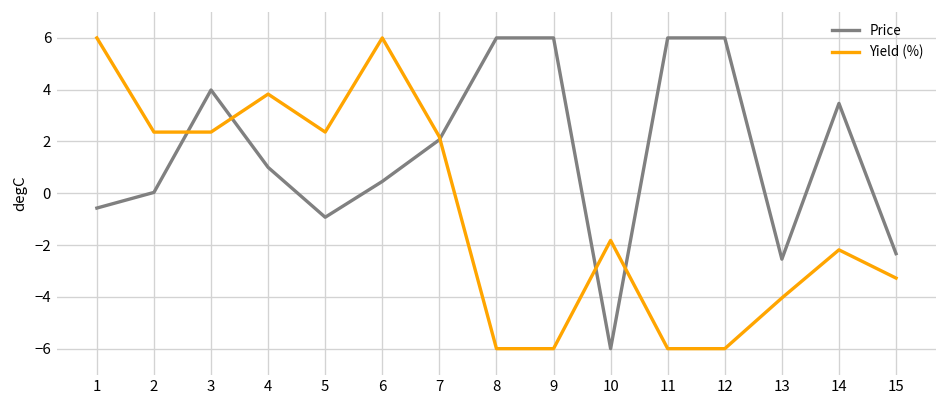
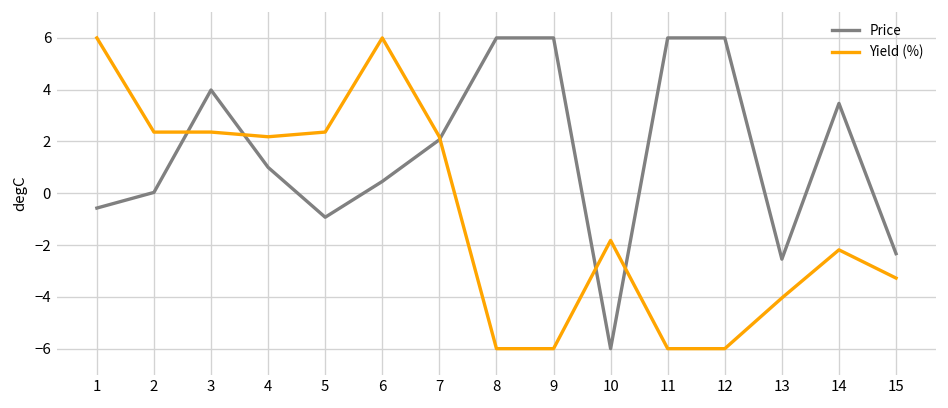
Yield (%), 4: 3.8 -> 2.2
